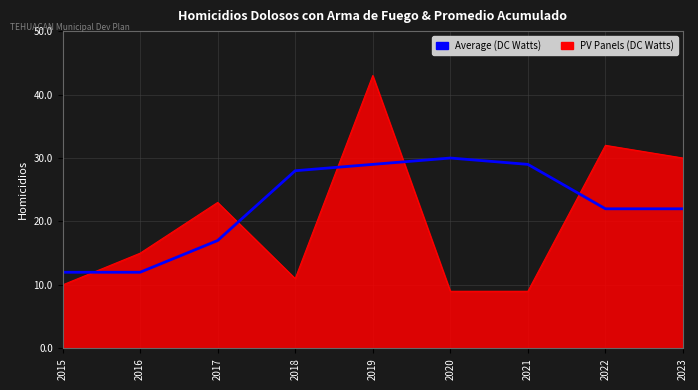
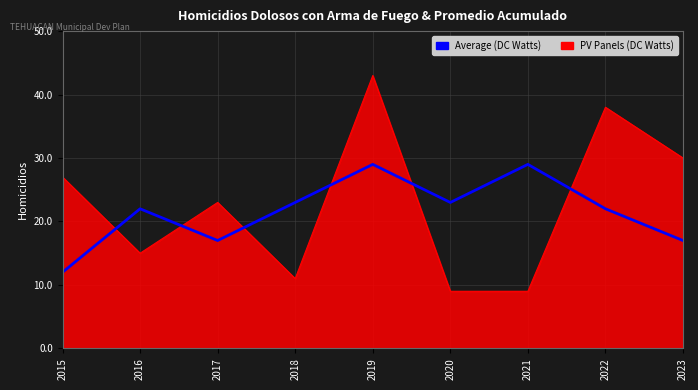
PV Panels (DC Watts), 2015: 10 -> 27
Average (DC Watts), 2016: 12 -> 22
Average (DC Watts), 2018: 28 -> 23
Average (DC Watts), 2020: 30 -> 23
PV Panels (DC Watts), 2022: 32 -> 38
Average (DC Watts), 2023: 22 -> 17
